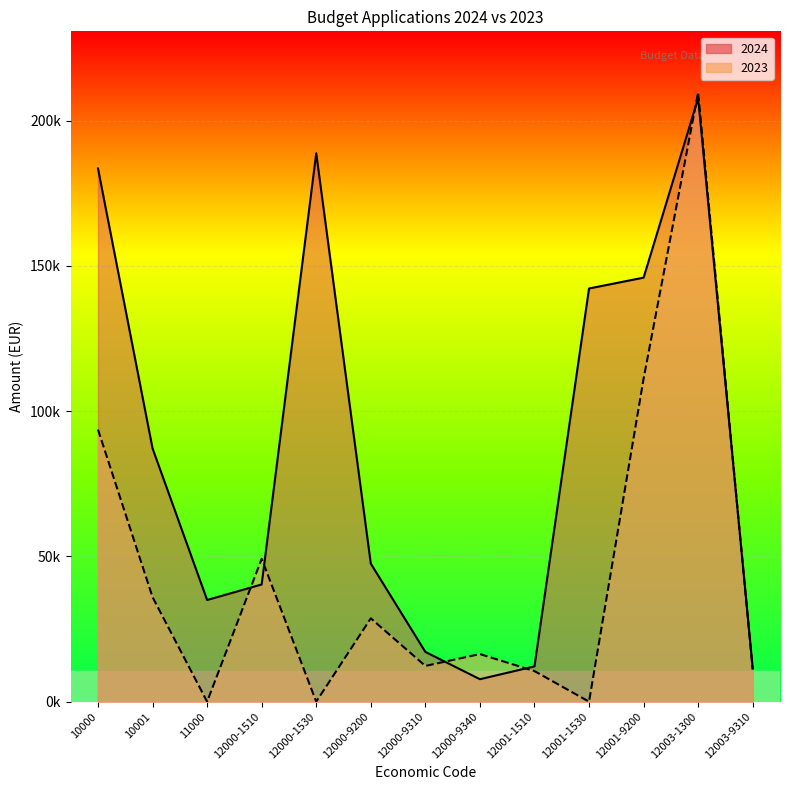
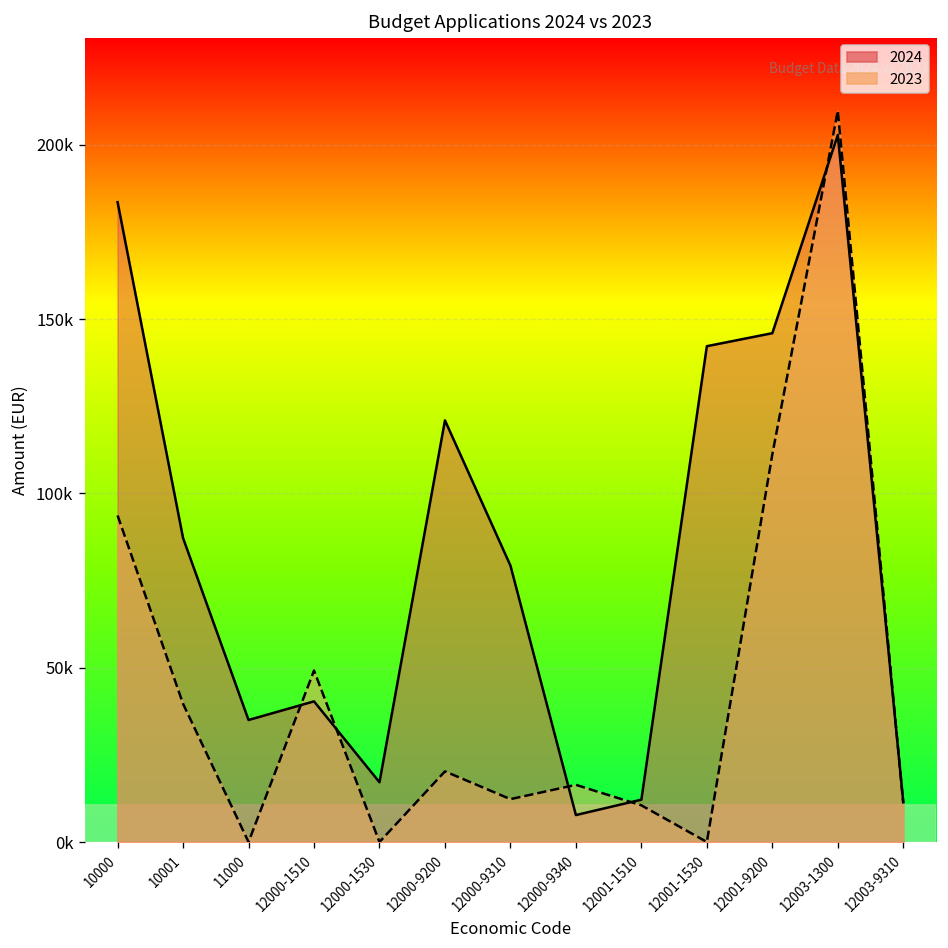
2023, 10001: 36000 -> 40000
2024, 12000-1530: 189000 -> 17000
2024, 12000-9200: 48000 -> 121000
2023, 12000-9200: 29000 -> 20000
2024, 12000-9310: 17000 -> 79000
2024, 12003-1300: 208000 -> 203000
